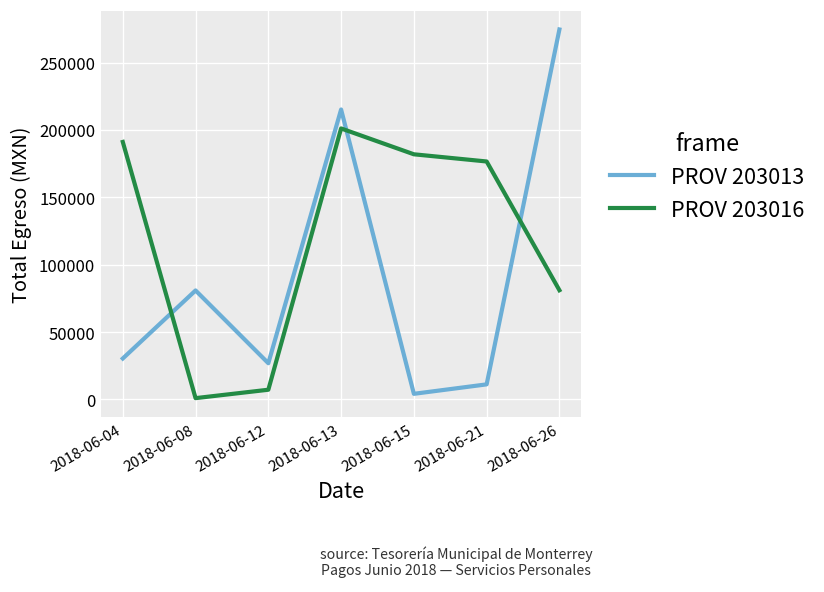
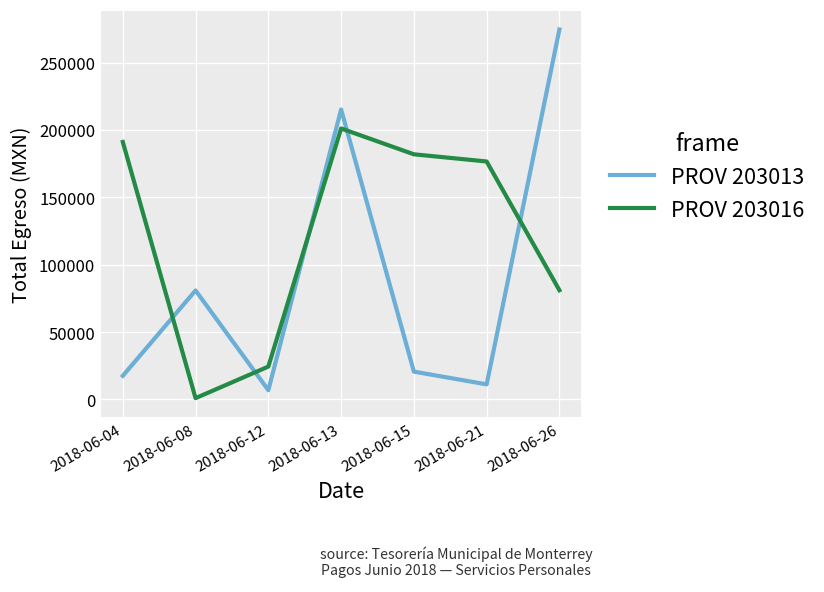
PROV 203013, 2018-06-04: 30000 -> 18000
PROV 203013, 2018-06-12: 27000 -> 7000
PROV 203016, 2018-06-12: 7000 -> 24000
PROV 203013, 2018-06-15: 4000 -> 21000
